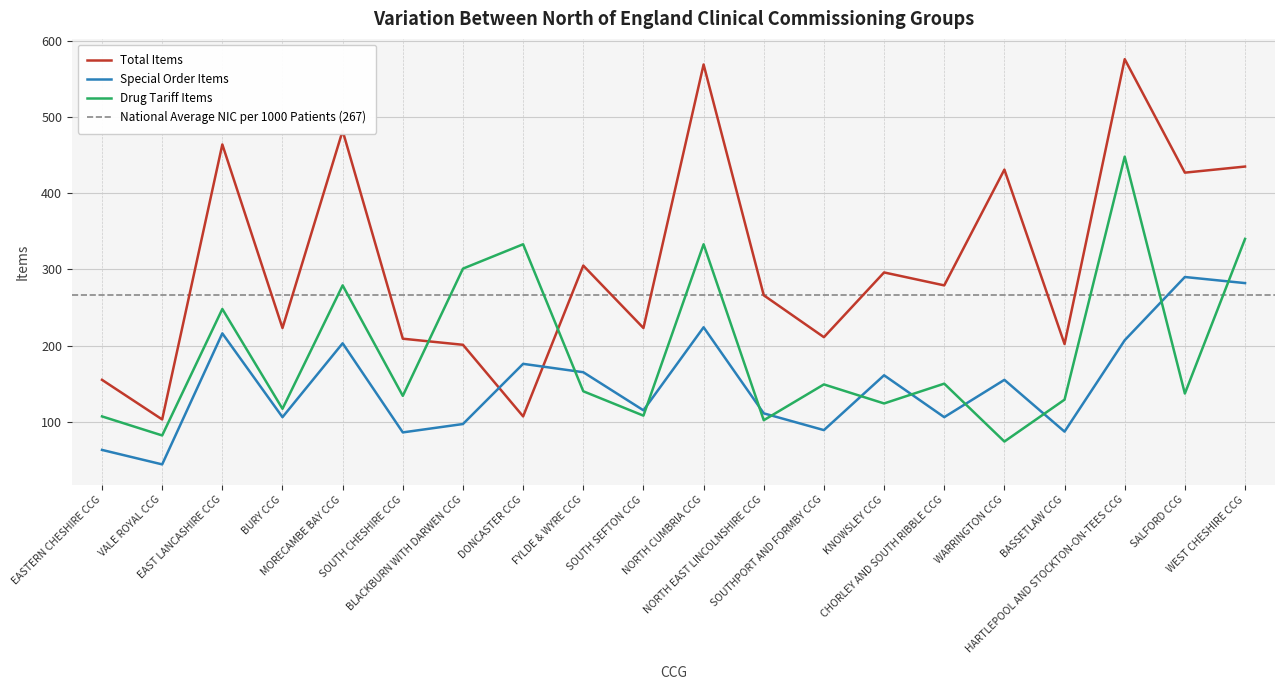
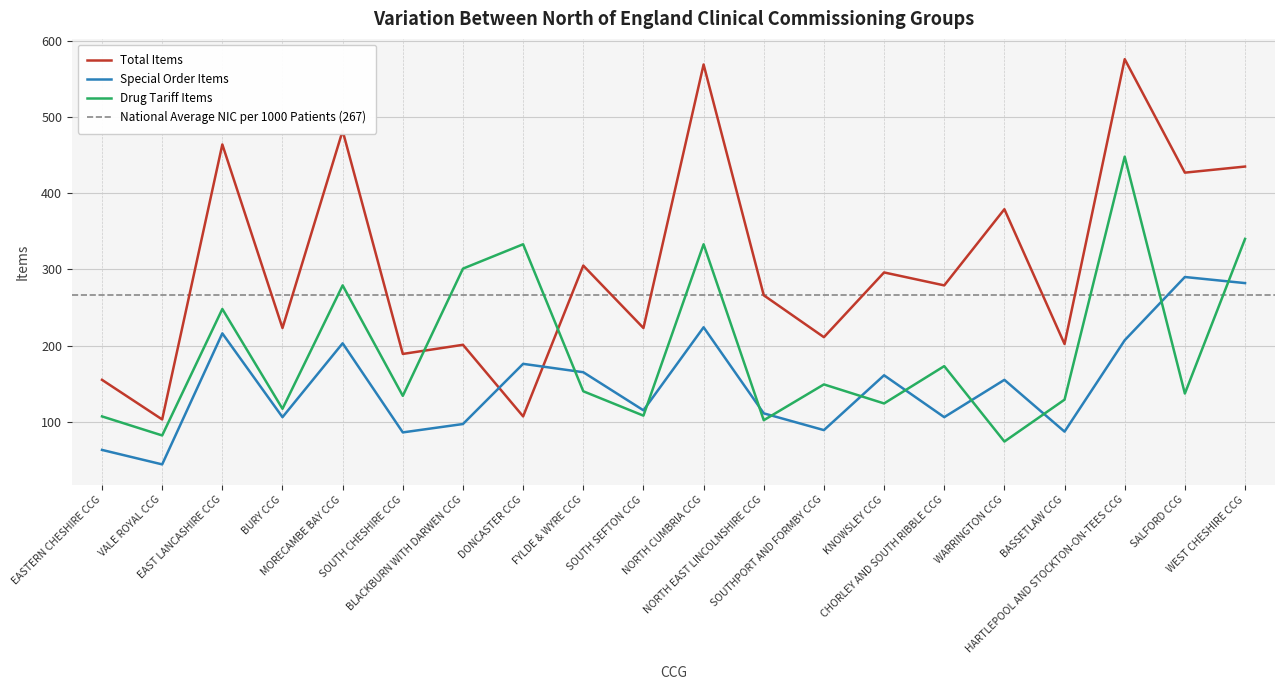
Total Items, SOUTH CHESHIRE CCG: 210 -> 190
Drug Tariff Items, CHORLEY AND SOUTH RIBBLE CCG: 150 -> 170
Total Items, WARRINGTON CCG: 430 -> 380
